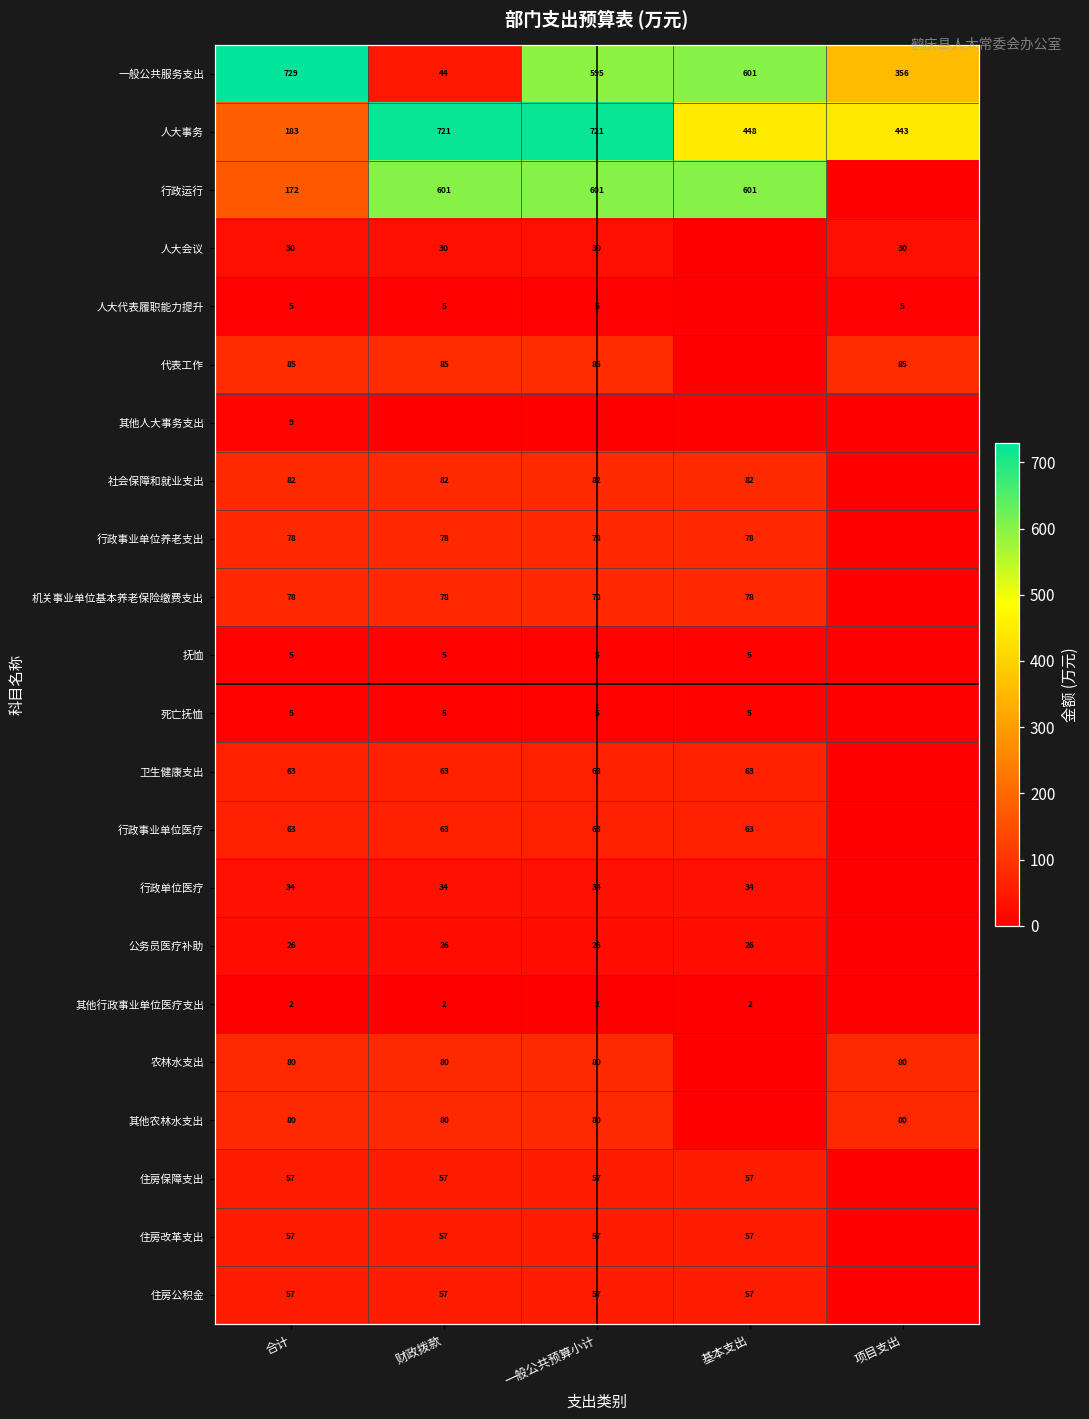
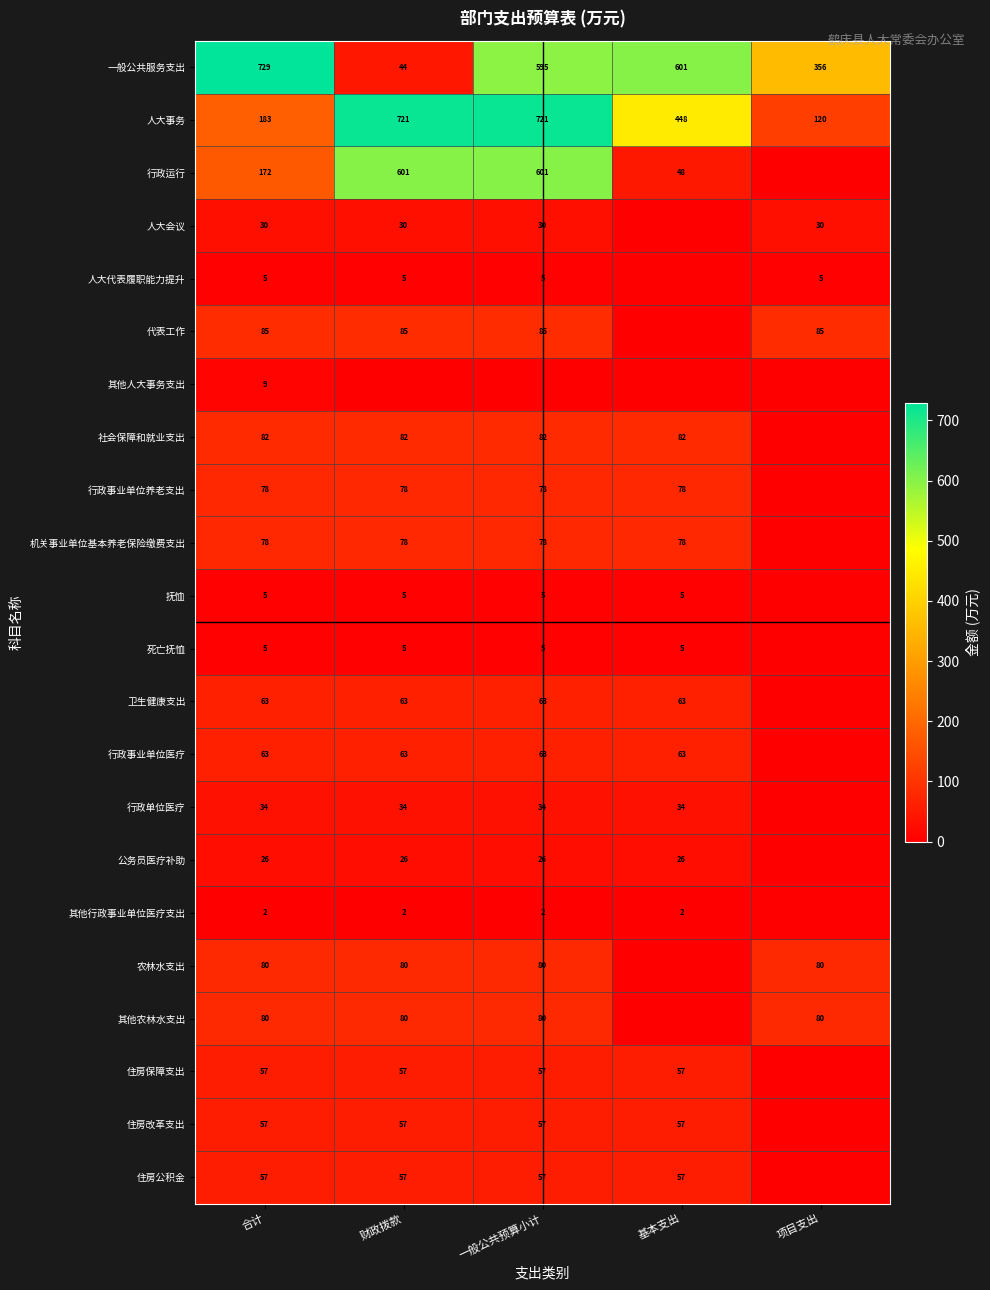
人大事务, 项目支出: 443 -> 120
行政运行, 基本支出: 601 -> 48
